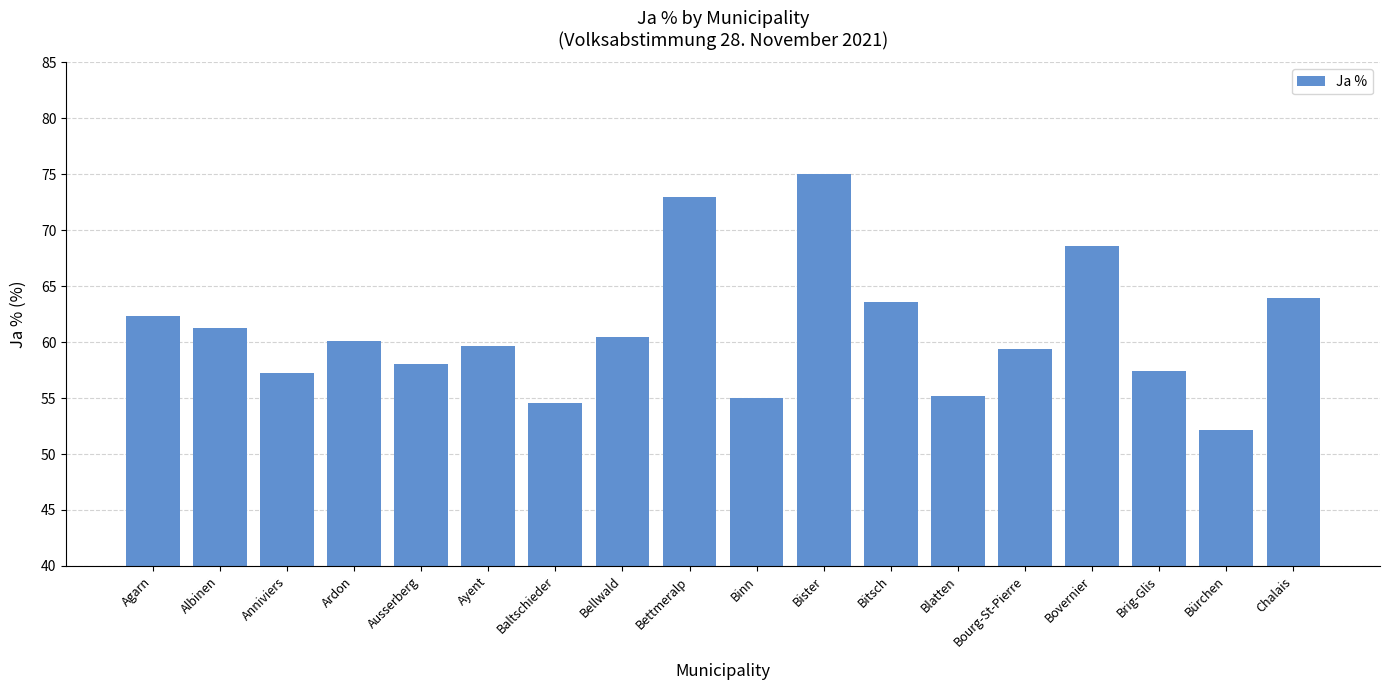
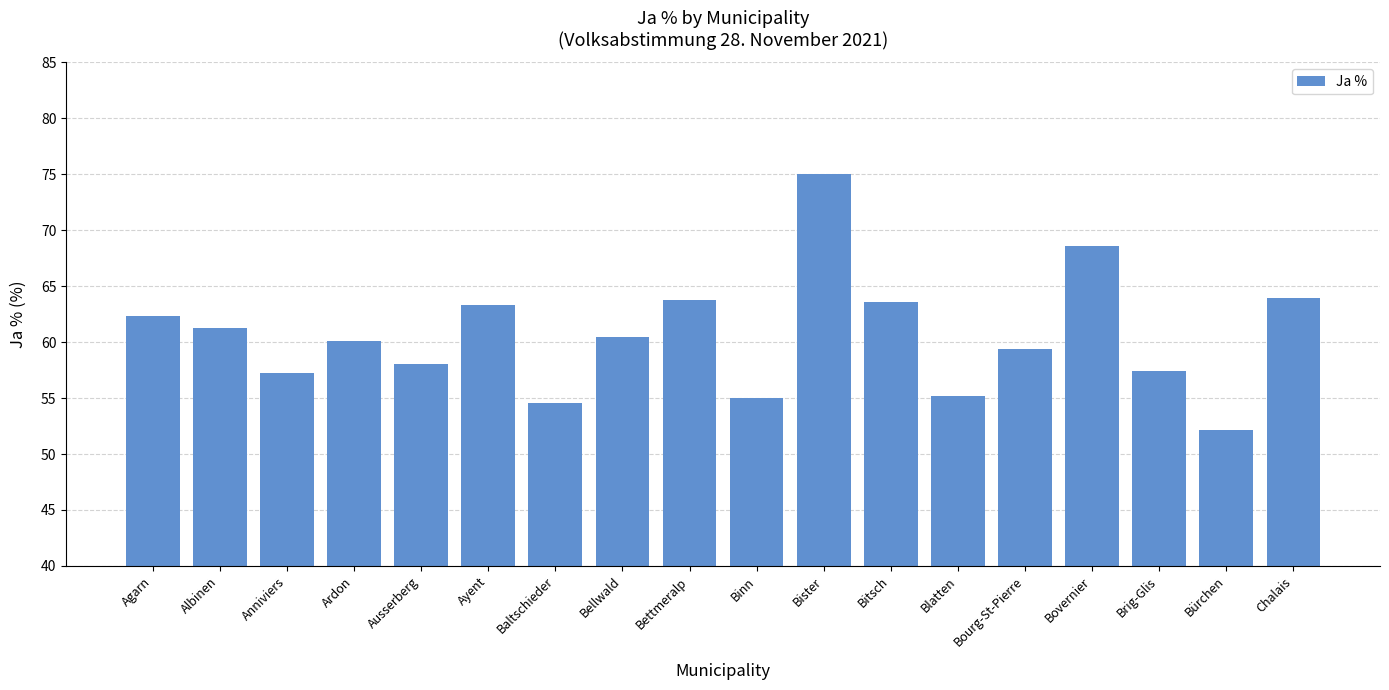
Ayent: 59.7 -> 63.3
Bettmeralp: 73.0 -> 63.8
